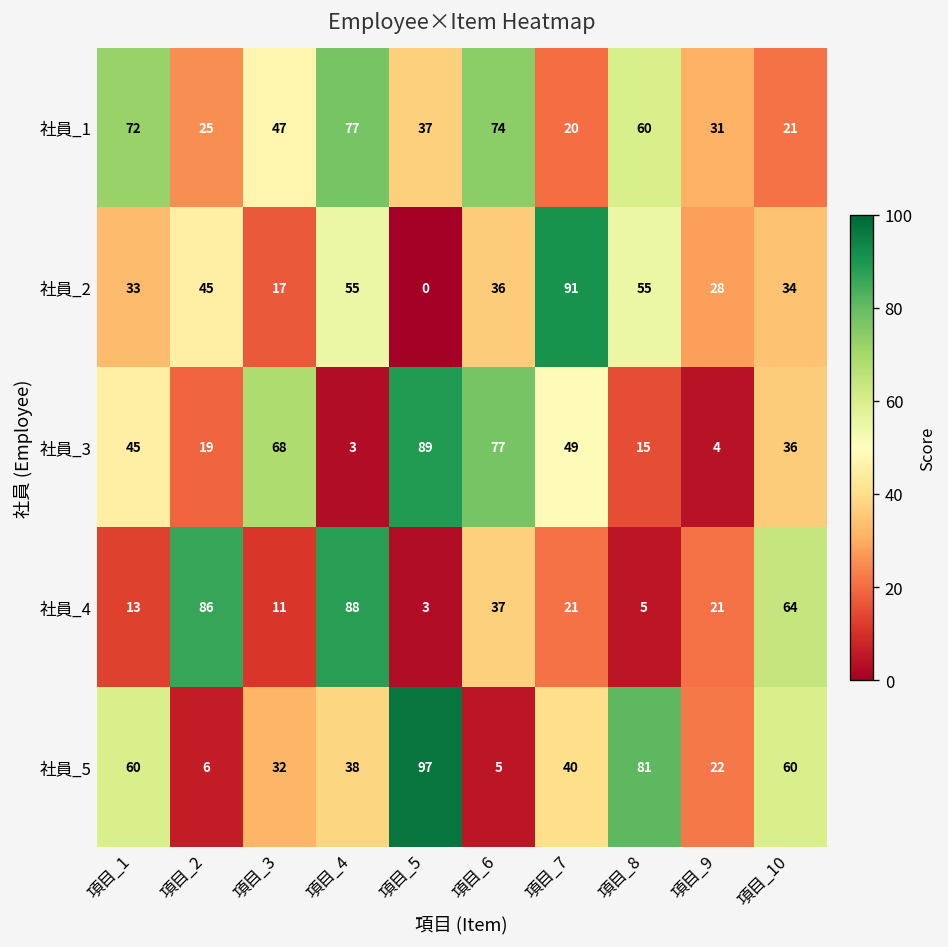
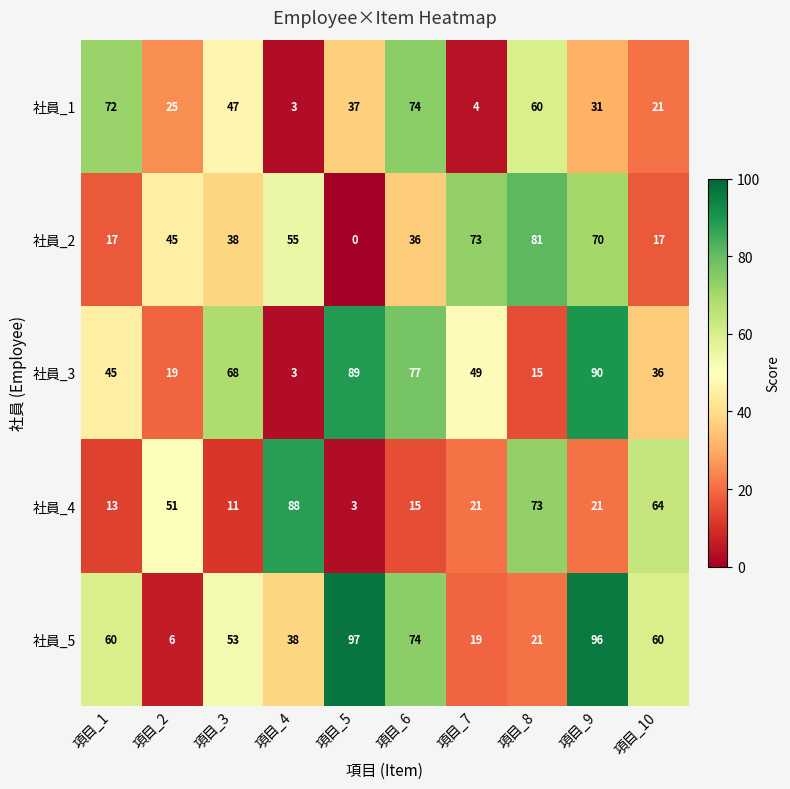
社員_1, 項目_4: 77 -> 3
社員_1, 項目_7: 20 -> 4
社員_2, 項目_1: 33 -> 17
社員_2, 項目_3: 17 -> 38
社員_2, 項目_7: 91 -> 73
社員_2, 項目_8: 55 -> 81
社員_2, 項目_9: 28 -> 70
社員_2, 項目_10: 34 -> 17
社員_3, 項目_9: 4 -> 90
社員_4, 項目_2: 86 -> 51
社員_4, 項目_6: 37 -> 15
社員_4, 項目_8: 5 -> 73
社員_5, 項目_3: 32 -> 53
社員_5, 項目_6: 5 -> 74
社員_5, 項目_7: 40 -> 19
社員_5, 項目_8: 81 -> 21
社員_5, 項目_9: 22 -> 96
